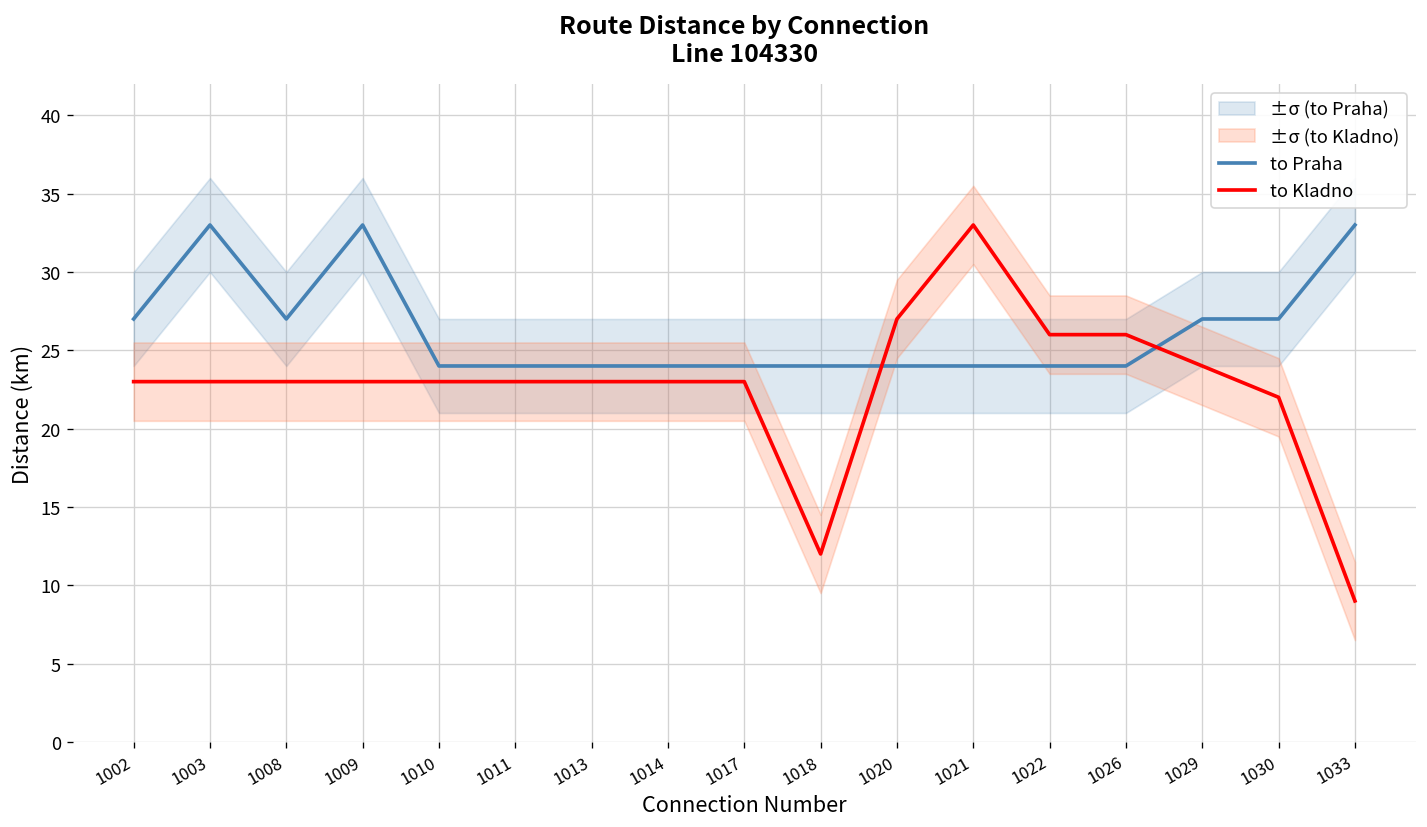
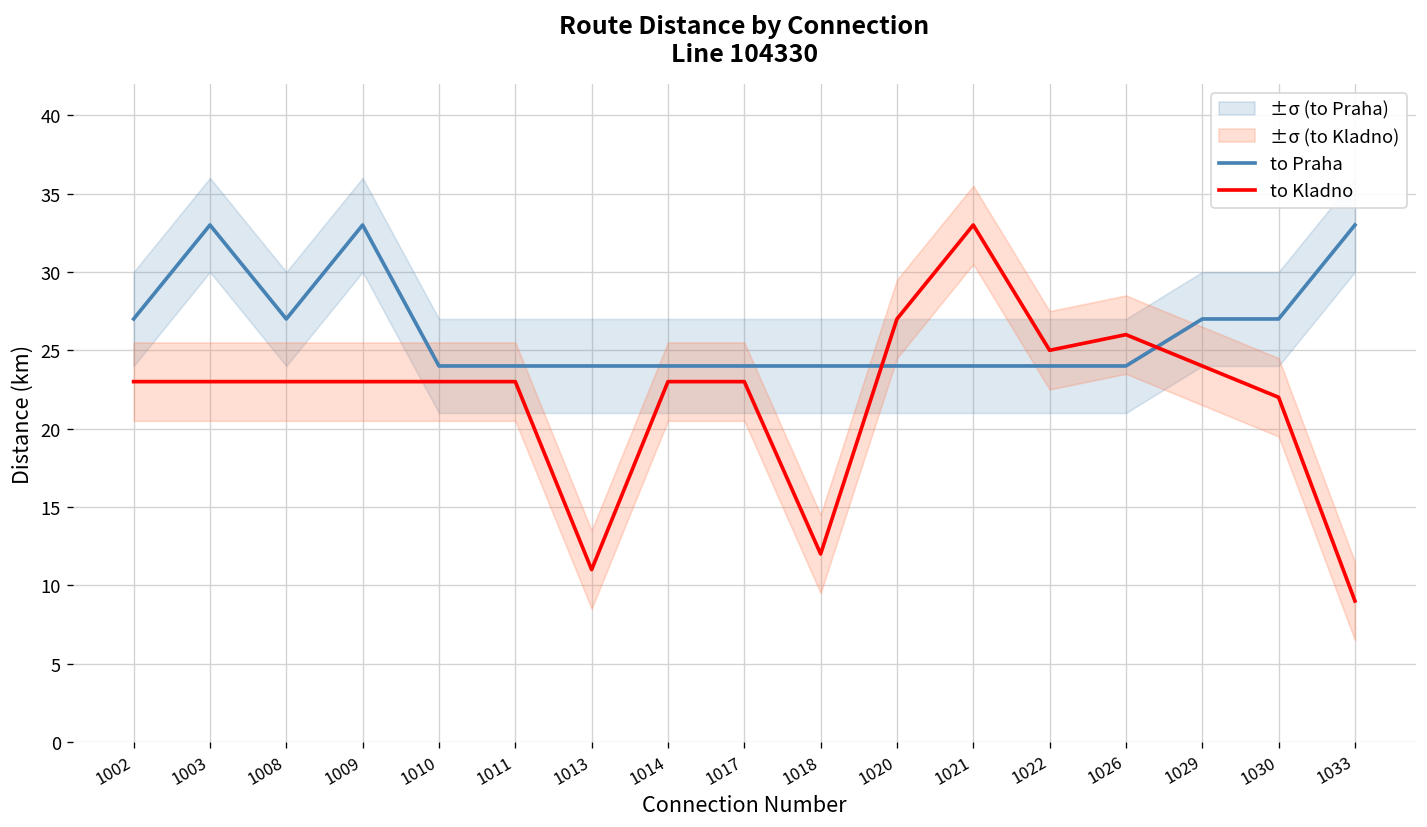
to Kladno, 1013: 23 -> 11
to Kladno, 1022: 26 -> 25
